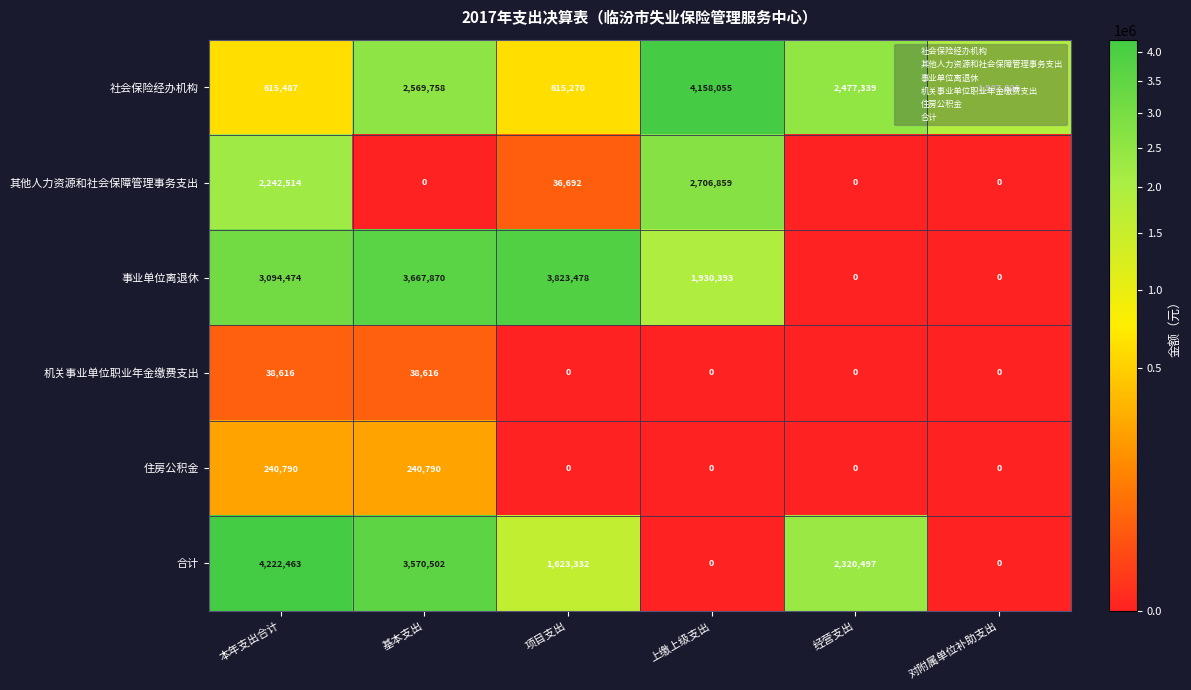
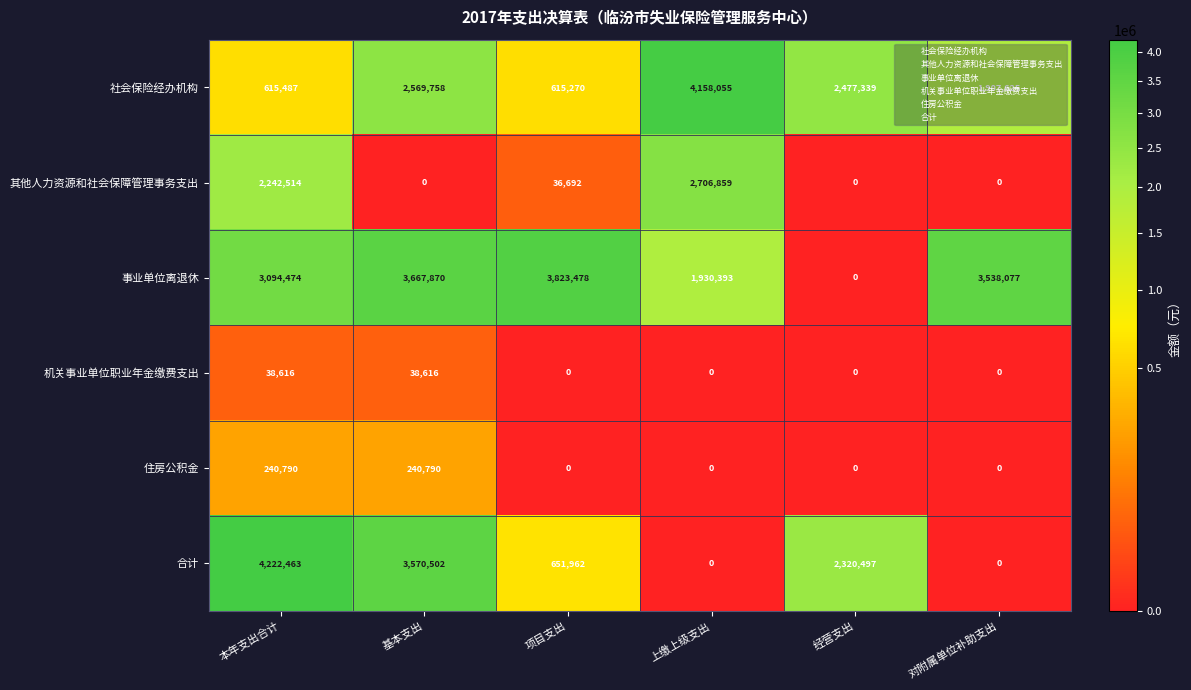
事业单位离退休, 对附属单位补助支出: 0 -> 3,538,077
合计, 项目支出: 1,623,332 -> 651,962
